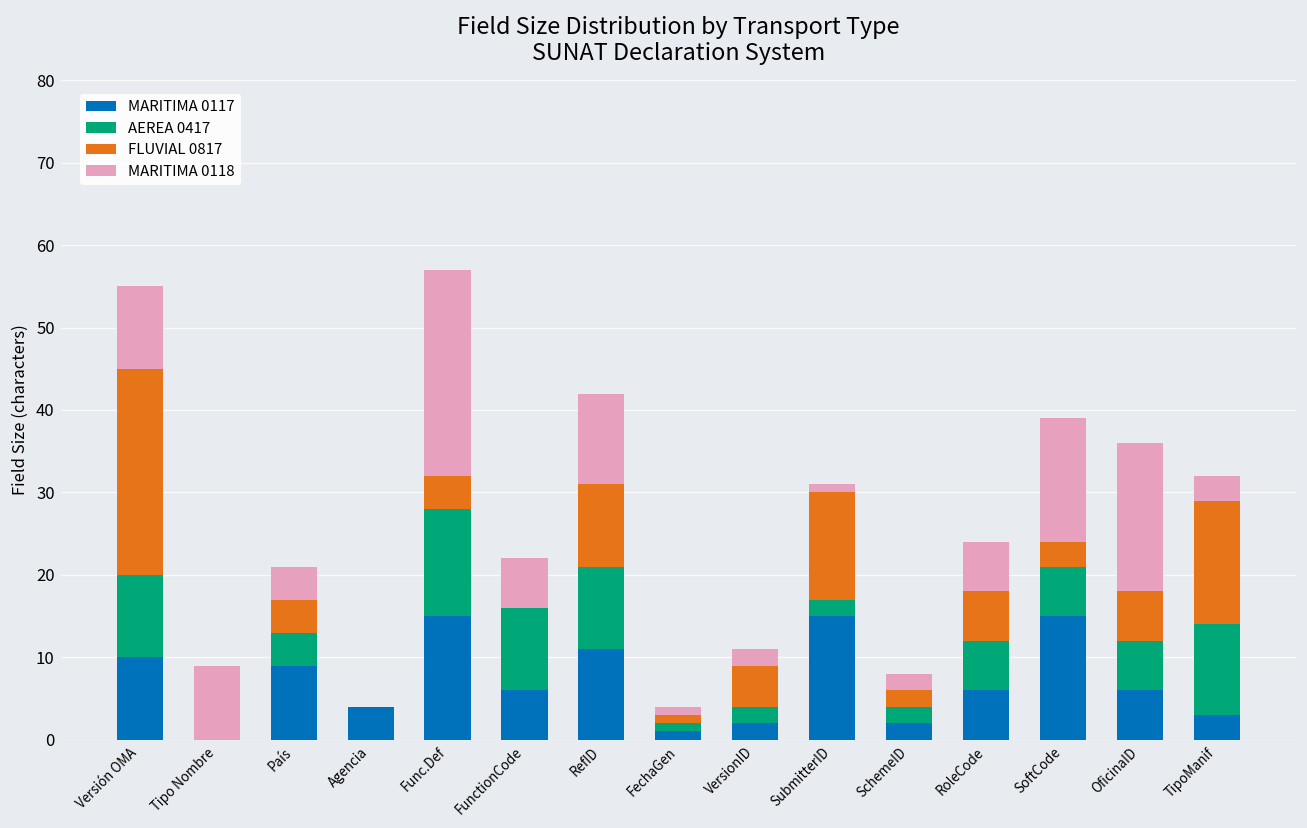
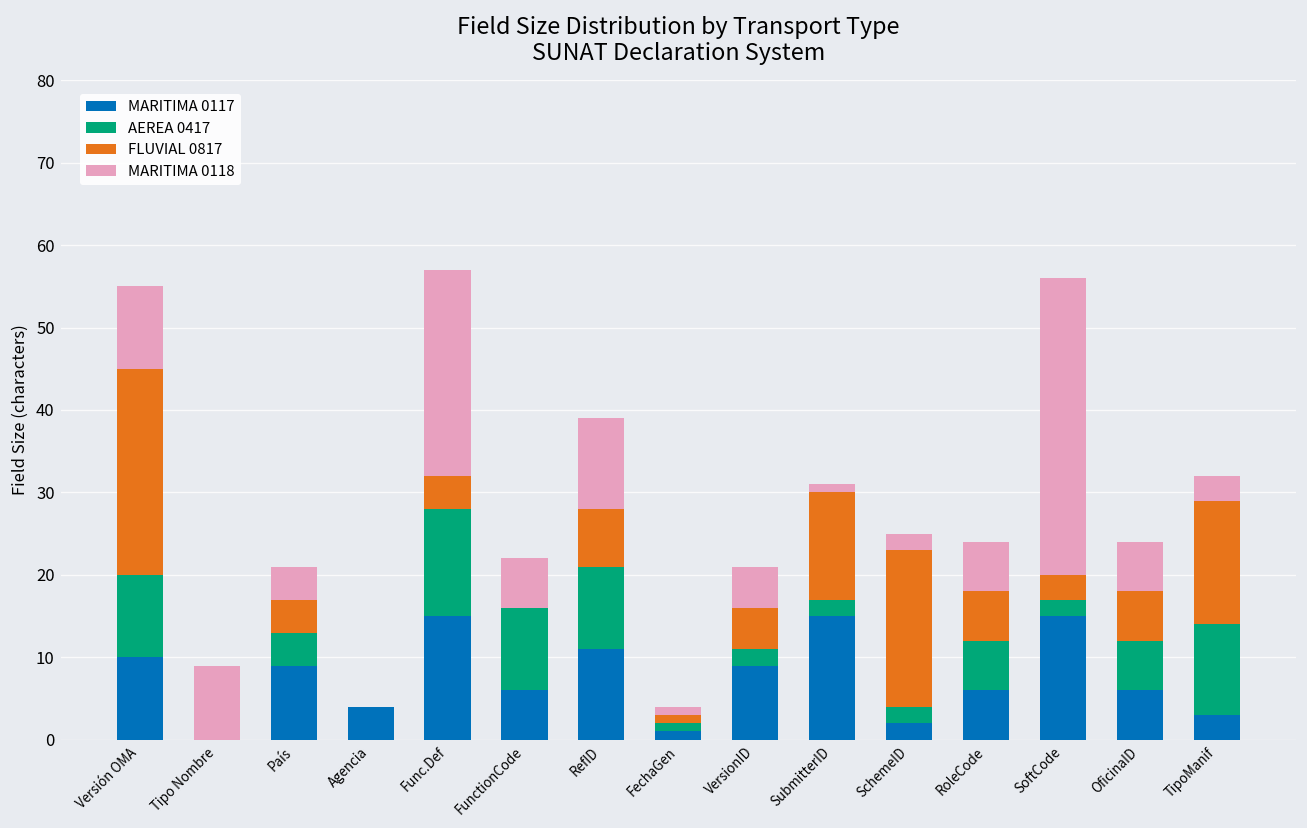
FLUVIAL 0817, RefID: 10 -> 7
MARITIMA 0117, VersionID: 2 -> 9
MARITIMA 0118, VersionID: 2 -> 5
FLUVIAL 0817, SchemeID: 2 -> 19
AEREA 0417, SoftCode: 6 -> 2
MARITIMA 0118, SoftCode: 15 -> 36
MARITIMA 0118, OficinaID: 18 -> 6
